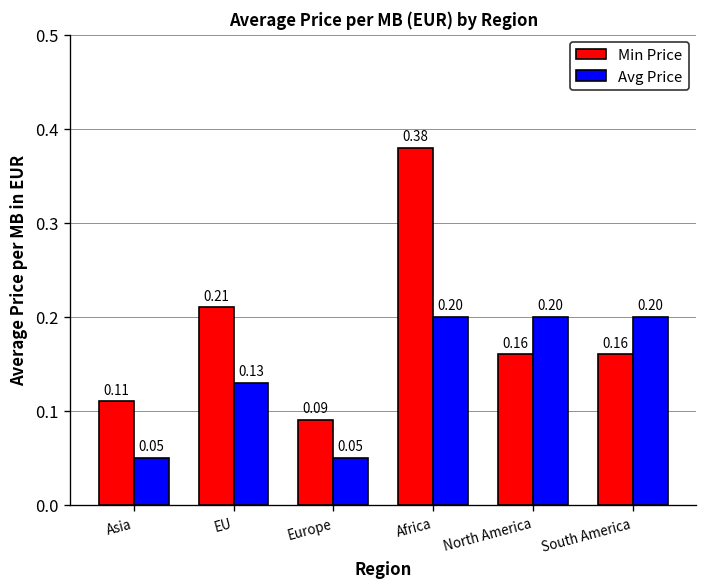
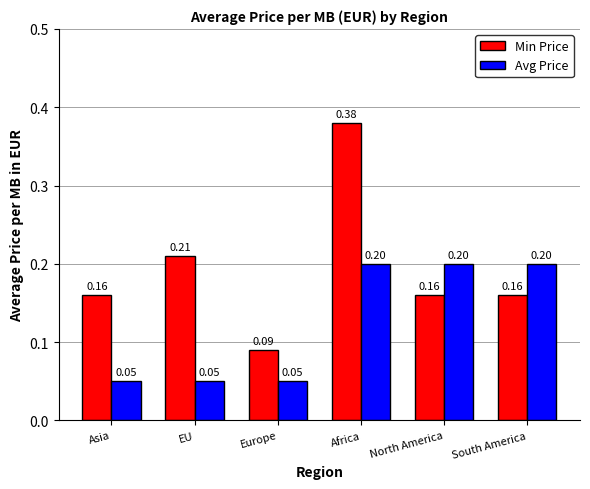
Min Price, Asia: 0.11 -> 0.16
Avg Price, EU: 0.13 -> 0.05
